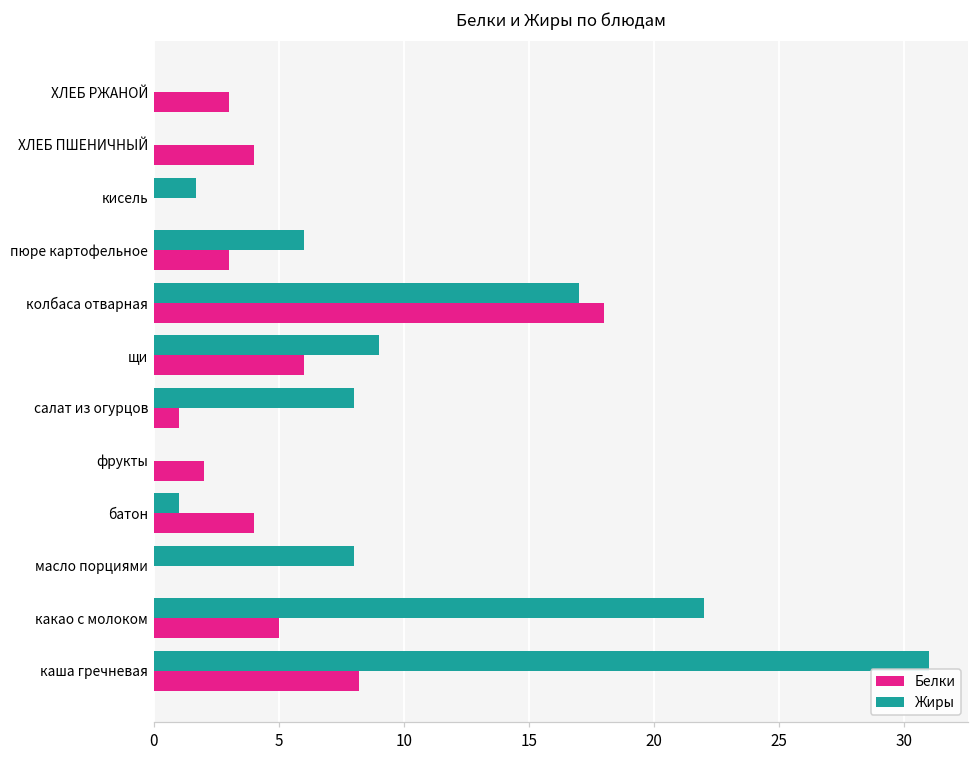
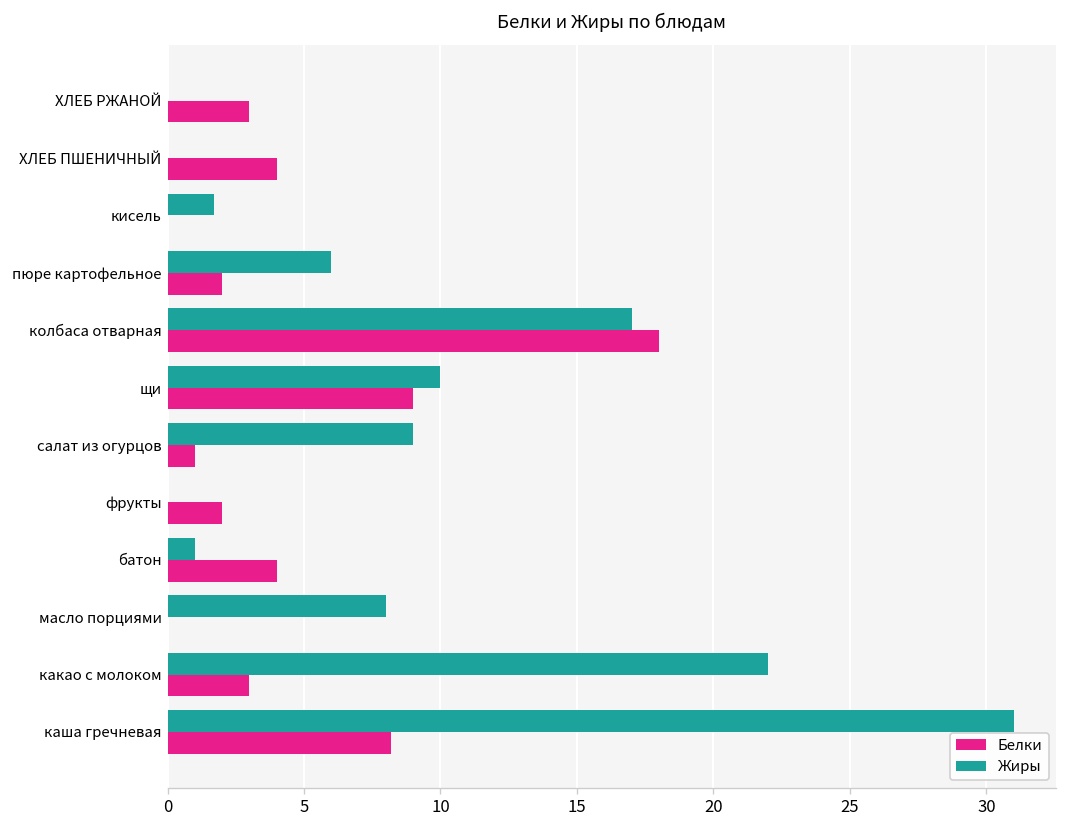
Белки, пюре картофельное: 3 -> 2
Жиры, щи: 9 -> 10
Белки, щи: 6 -> 9
Жиры, салат из огурцов: 8 -> 9
Белки, какао с молоком: 5 -> 3
